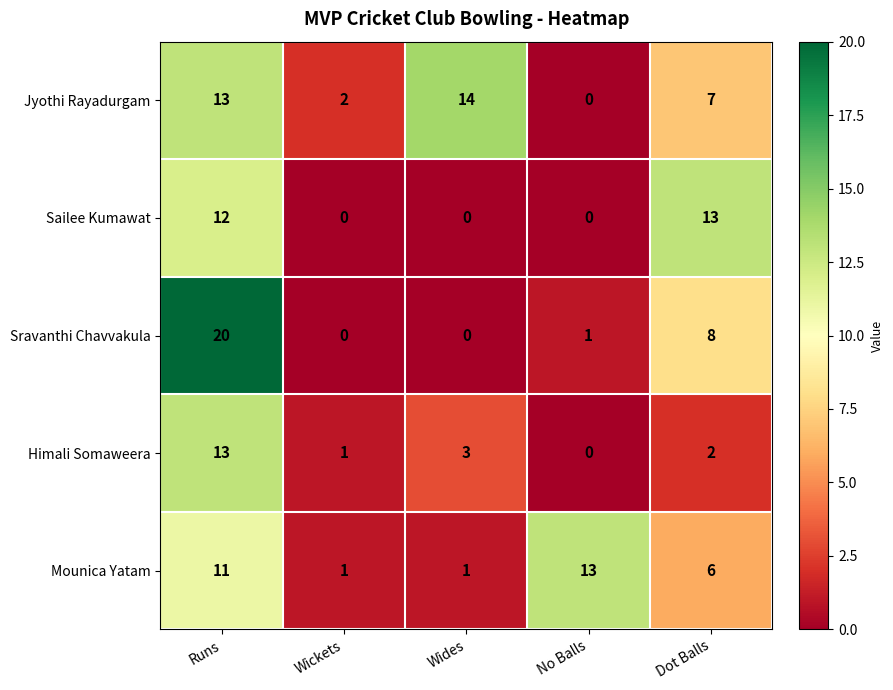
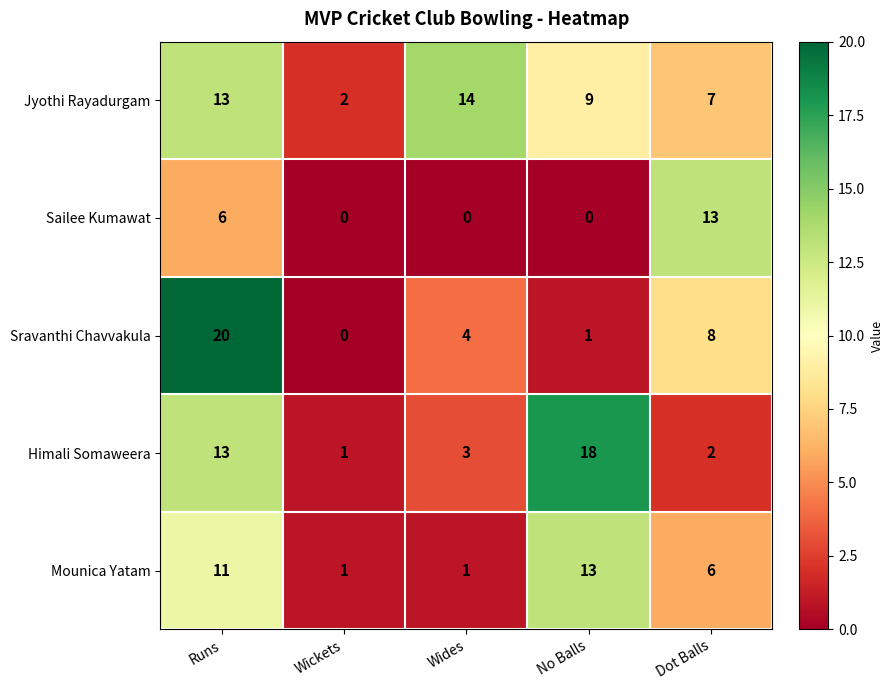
Jyothi Rayadurgam, No Balls: 0 -> 9
Sailee Kumawat, Runs: 12 -> 6
Sravanthi Chavvakula, Wides: 0 -> 4
Himali Somaweera, No Balls: 0 -> 18
